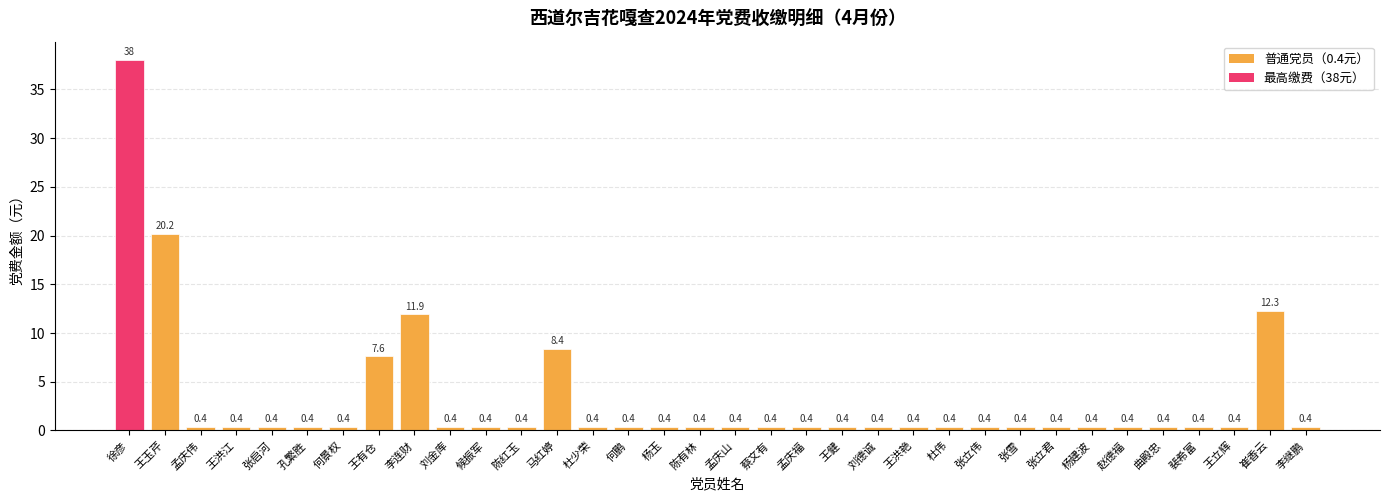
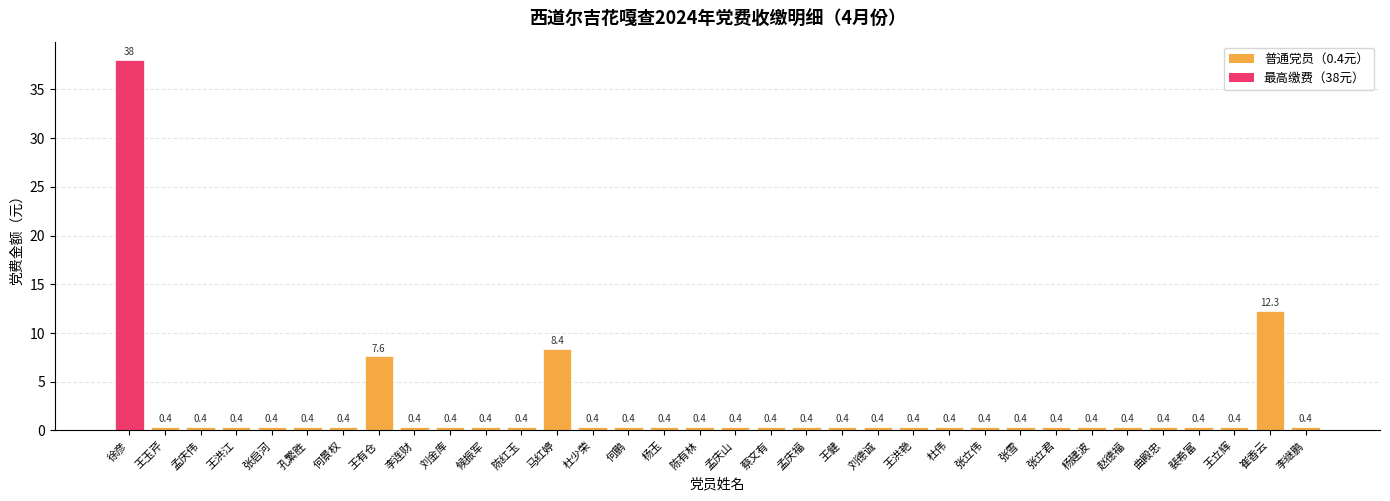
王玉芹: 20.2 -> 0.4
李连财: 11.9 -> 0.4
